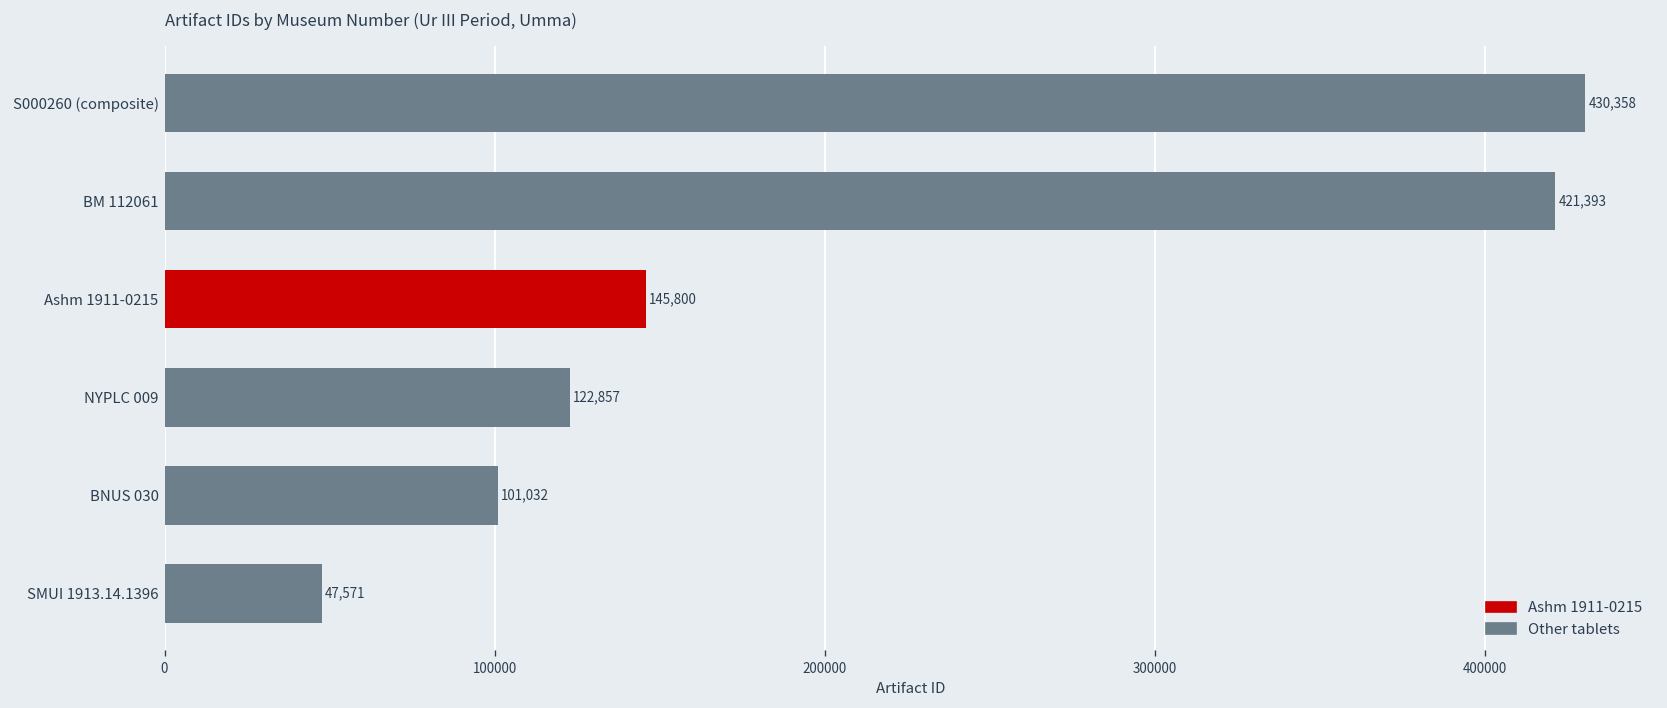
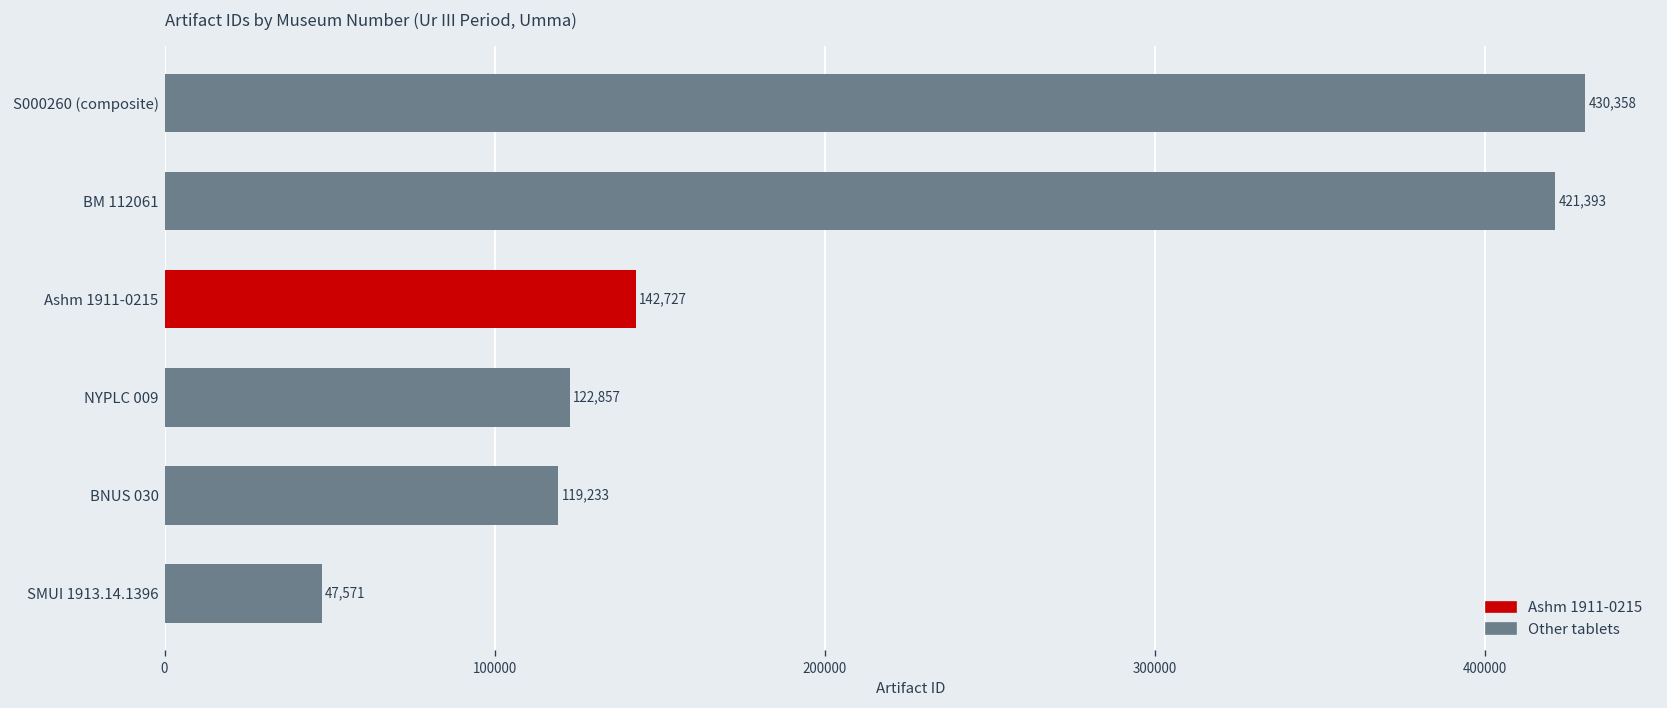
Ashm 1911-0215: 145,800 -> 142,727
BNUS 030: 101,032 -> 119,233
